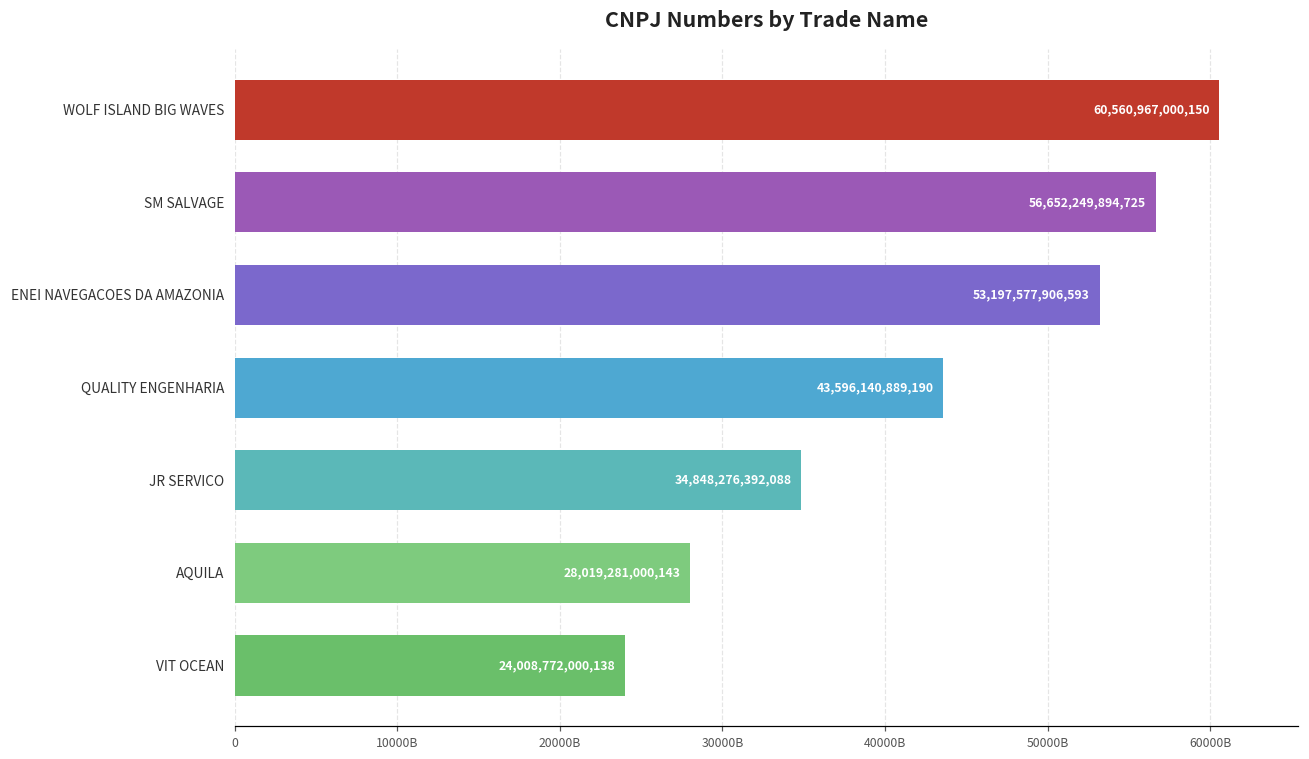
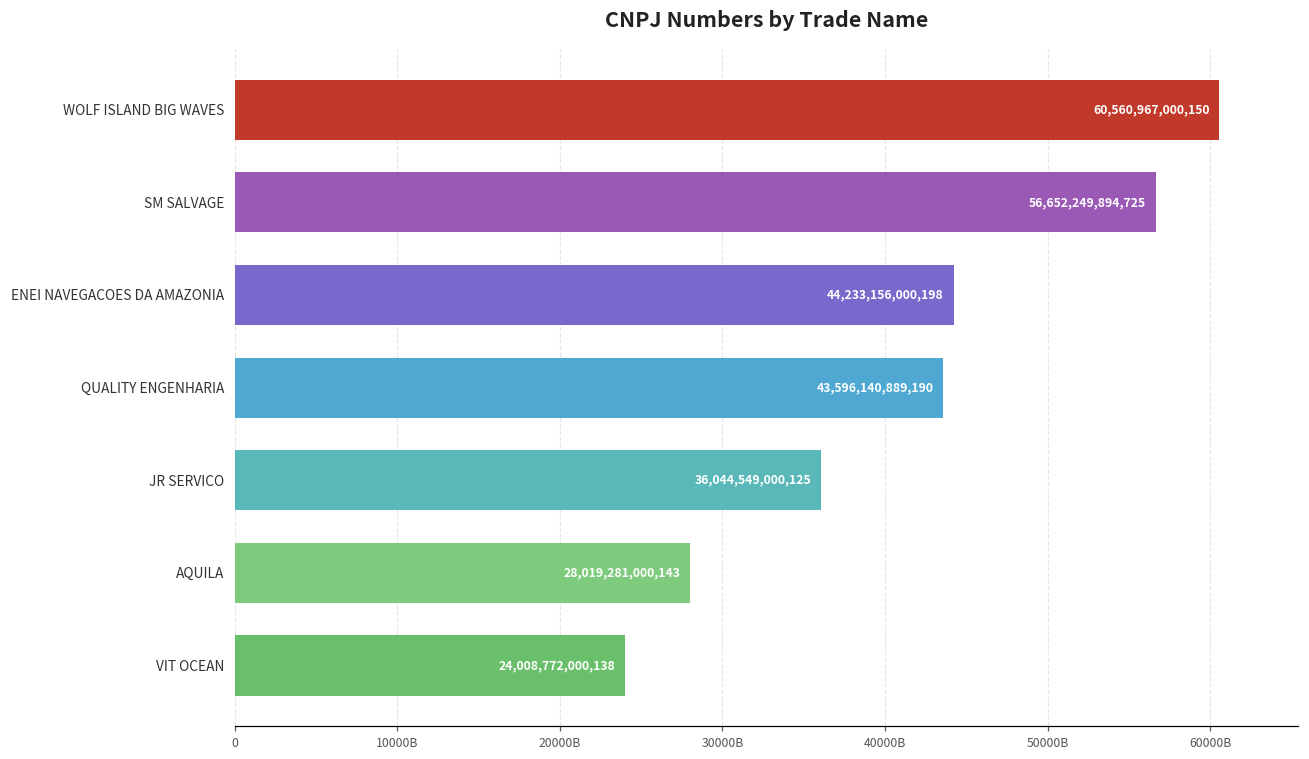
ENEI NAVEGACOES DA AMAZONIA: 53,197,577,906,593 -> 44,233,156,000,198
JR SERVICO: 34,848,276,392,088 -> 36,044,549,000,125
